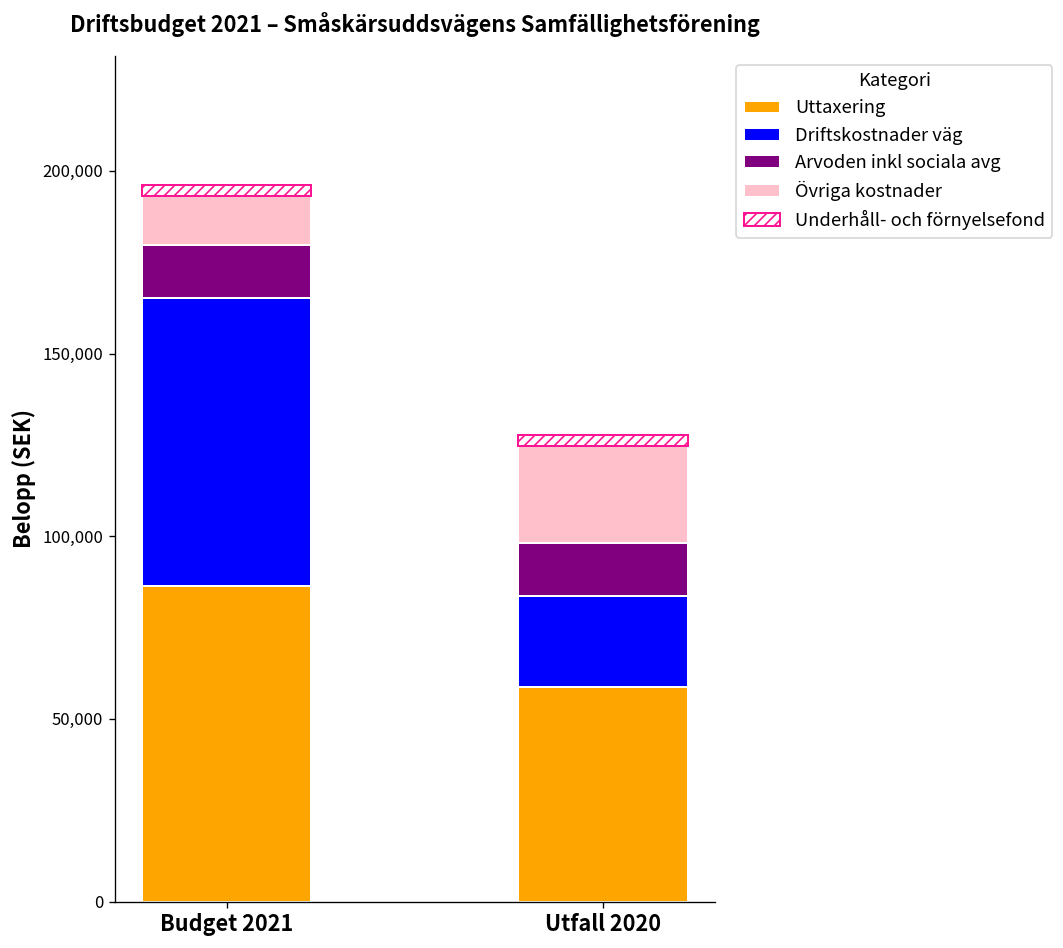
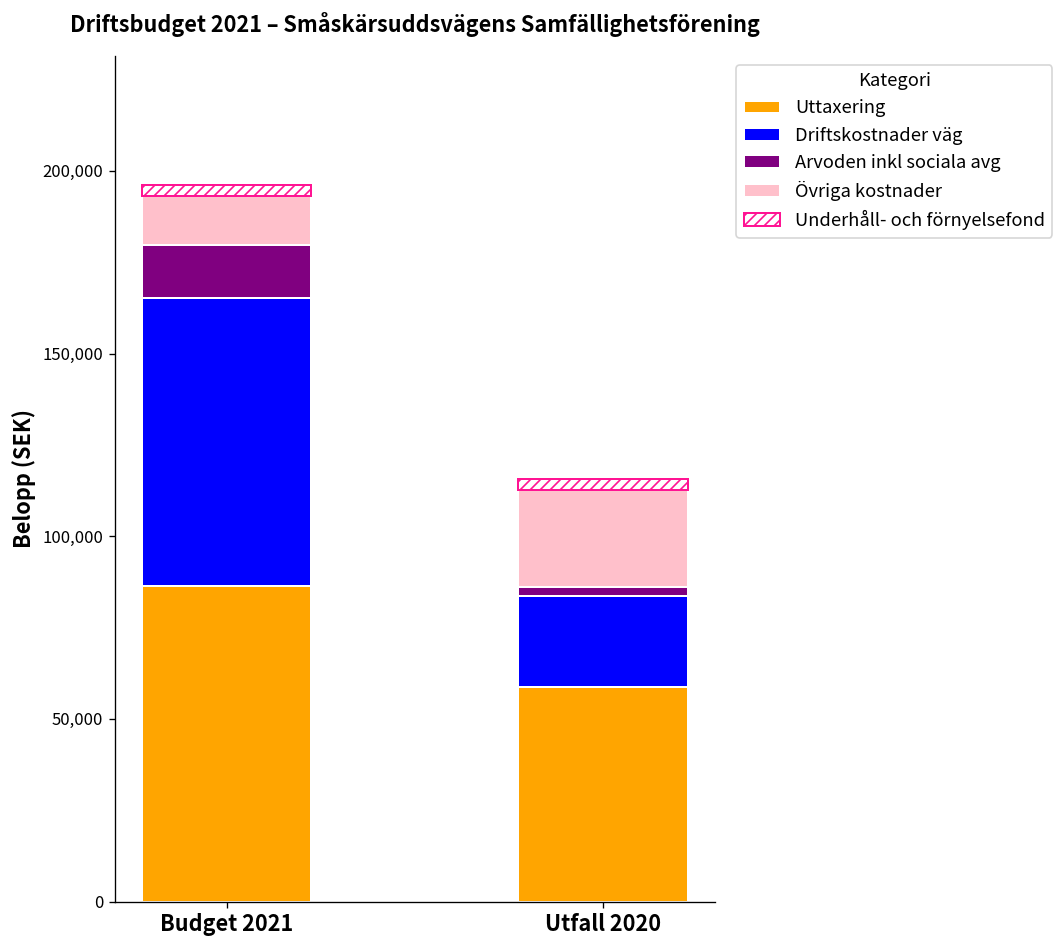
Arvoden inkl sociala avg, Utfall 2020: 15,000 -> 2,000
